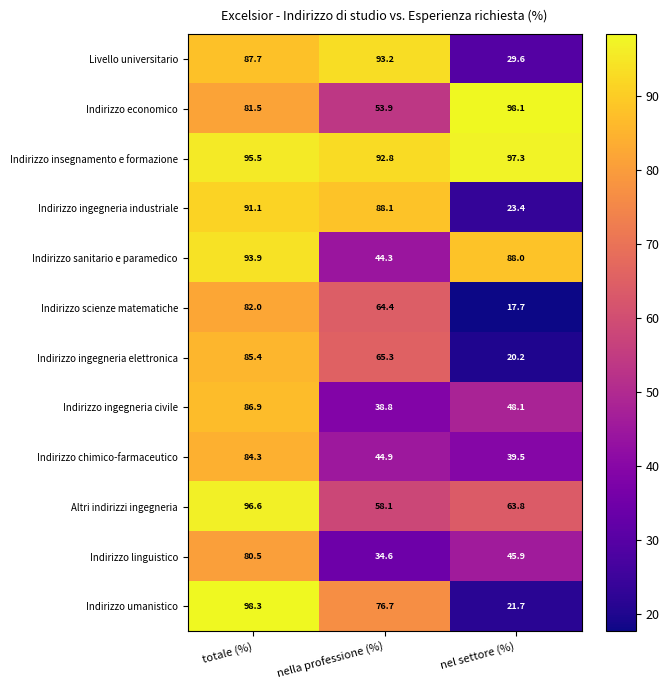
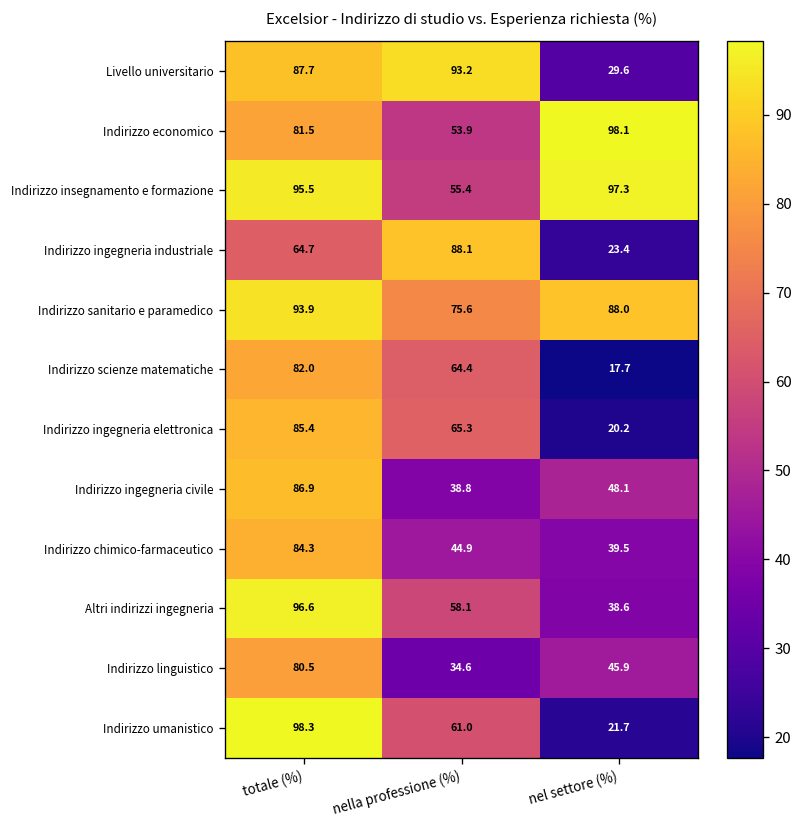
Indirizzo insegnamento e formazione, nella professione (%): 92.8 -> 55.4
Indirizzo ingegneria industriale, totale (%): 91.1 -> 64.7
Indirizzo sanitario e paramedico, nella professione (%): 44.3 -> 75.6
Altri indirizzi ingegneria, nel settore (%): 63.8 -> 38.6
Indirizzo umanistico, nella professione (%): 76.7 -> 61.0
